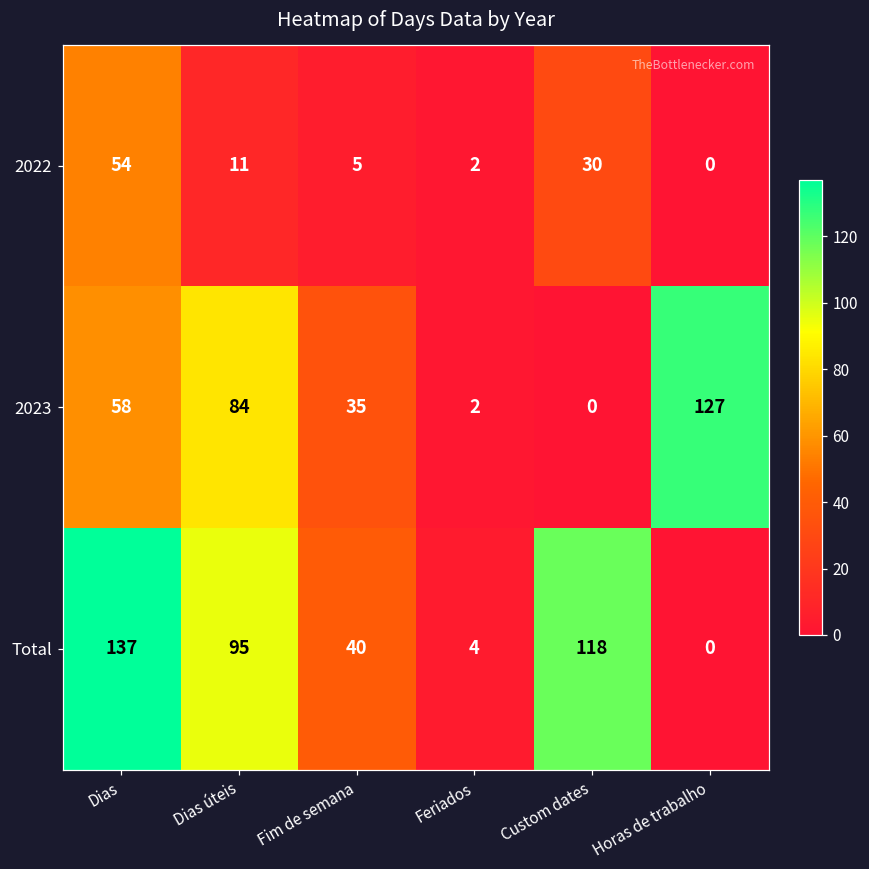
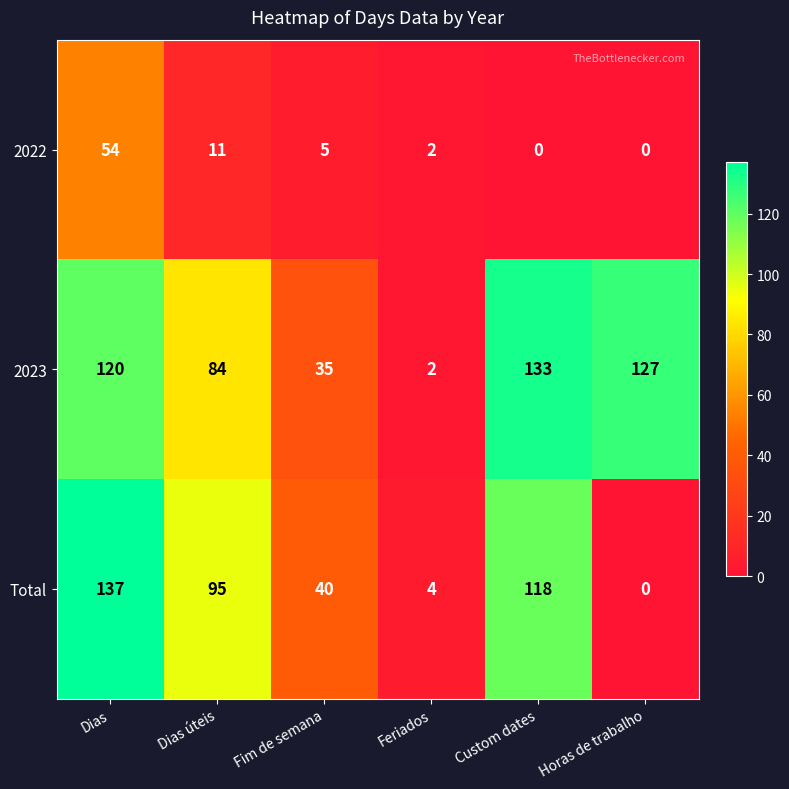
2022, Custom dates: 30 -> 0
2023, Dias: 58 -> 120
2023, Custom dates: 0 -> 133
